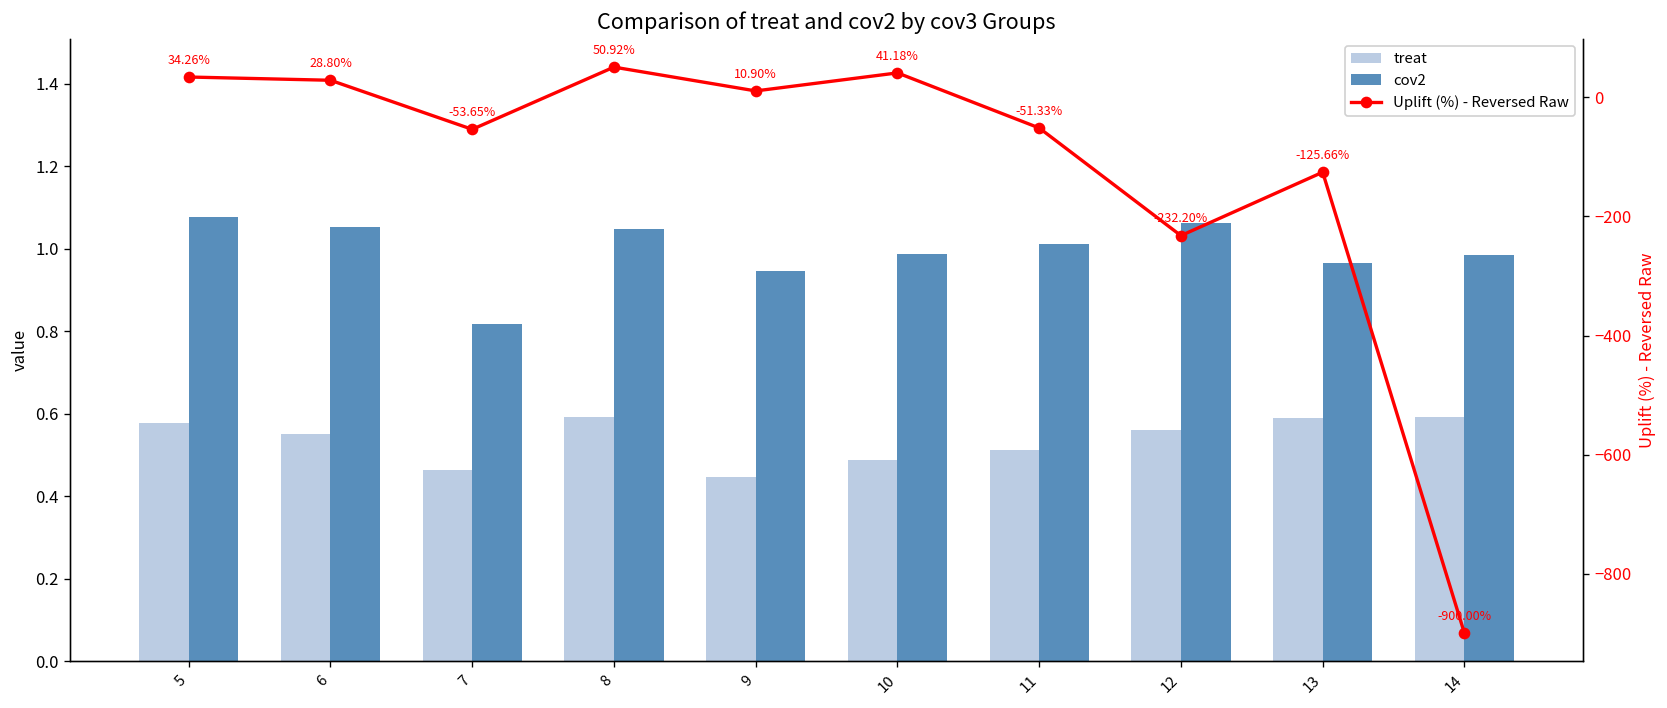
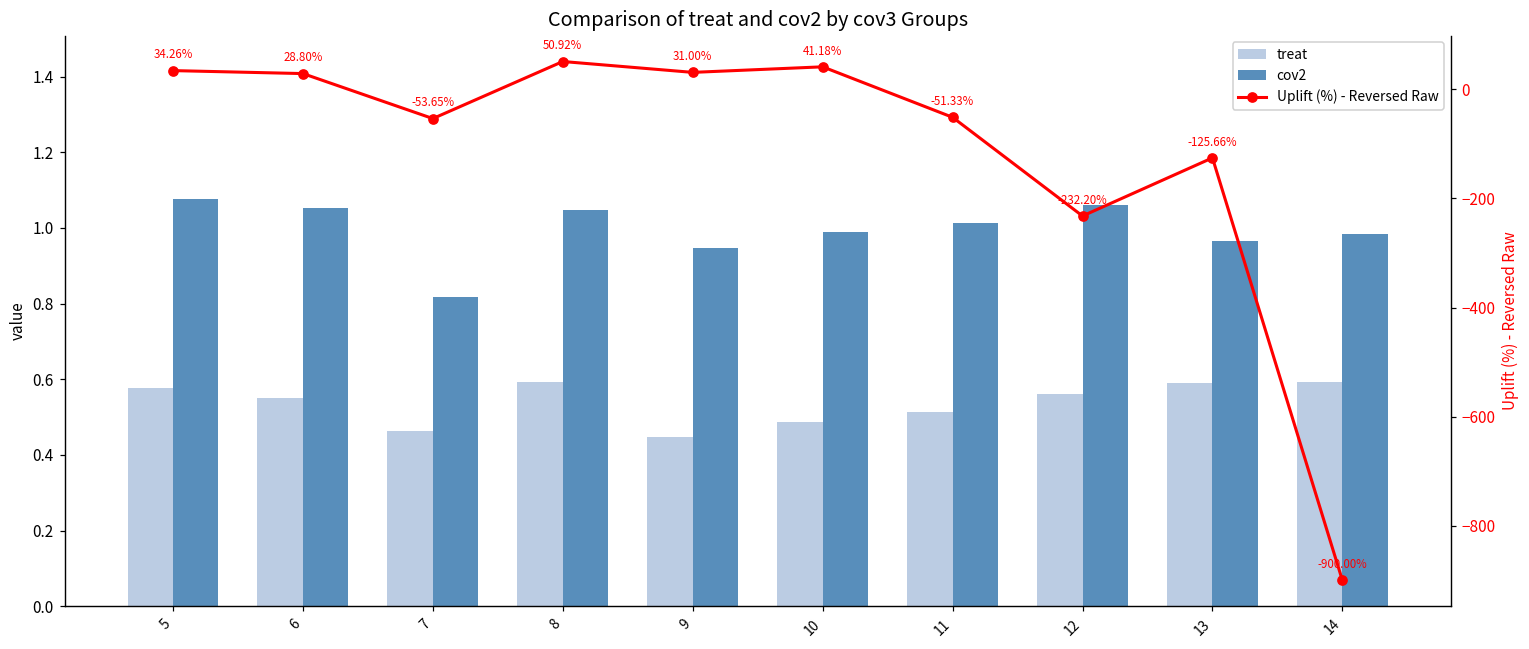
Uplift (%) - Reversed Raw, 9: 10.90% -> 31.00%
